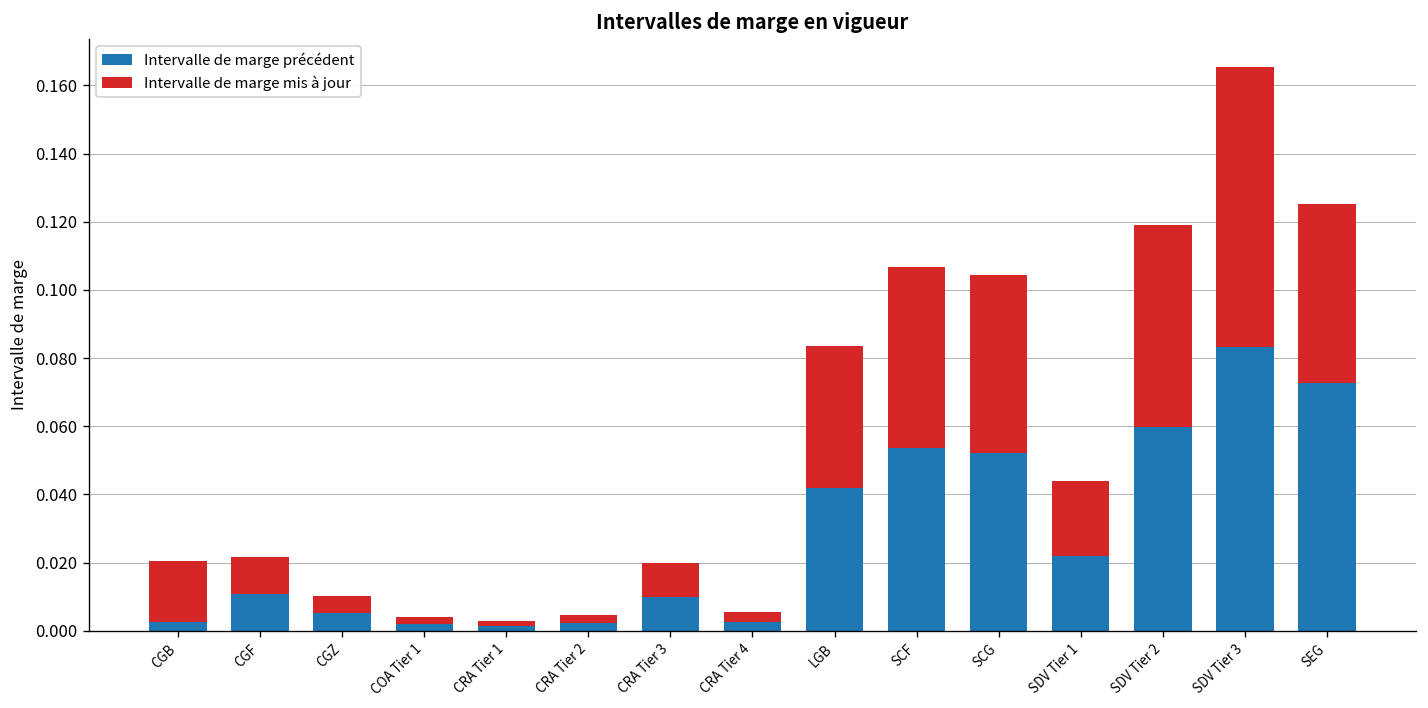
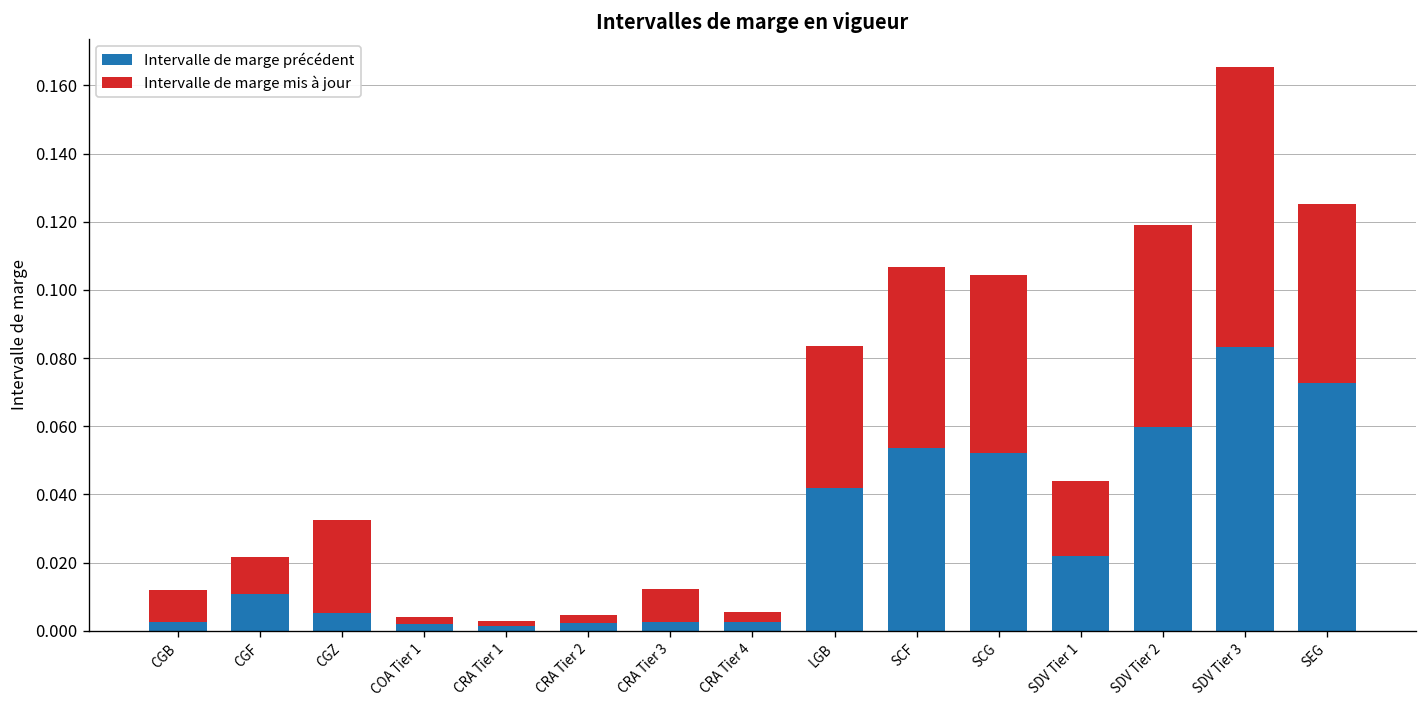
Intervalle de marge mis à jour, CGB: 0.018 -> 0.009
Intervalle de marge mis à jour, CGZ: 0.005 -> 0.027
Intervalle de marge précédent, CRA Tier 3: 0.010 -> 0.003
